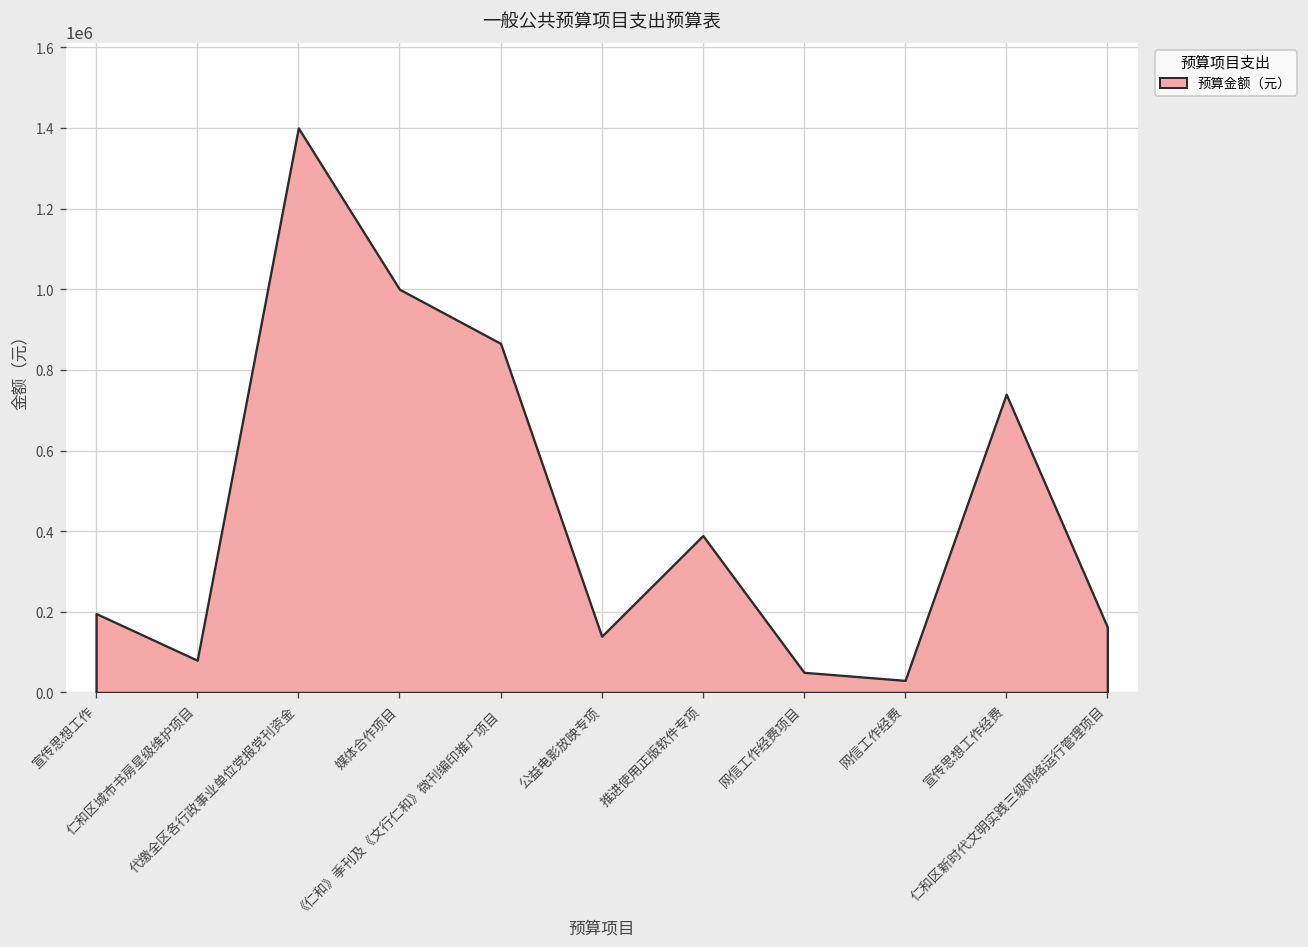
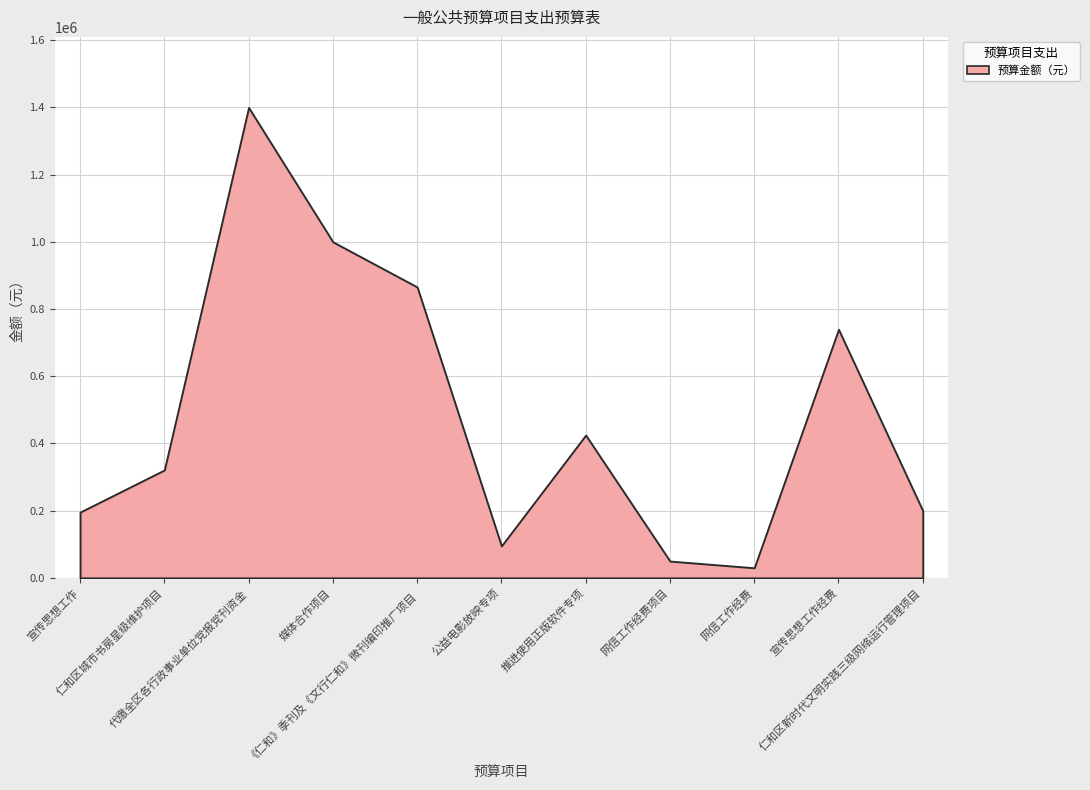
仁和区城市书房星级维护项目: 80000 -> 320000
公益电影放映专项: 140000 -> 100000
推进使用正版软件专项: 390000 -> 430000
仁和区新时代文明实践三级网络运行管理项目: 160000 -> 200000
